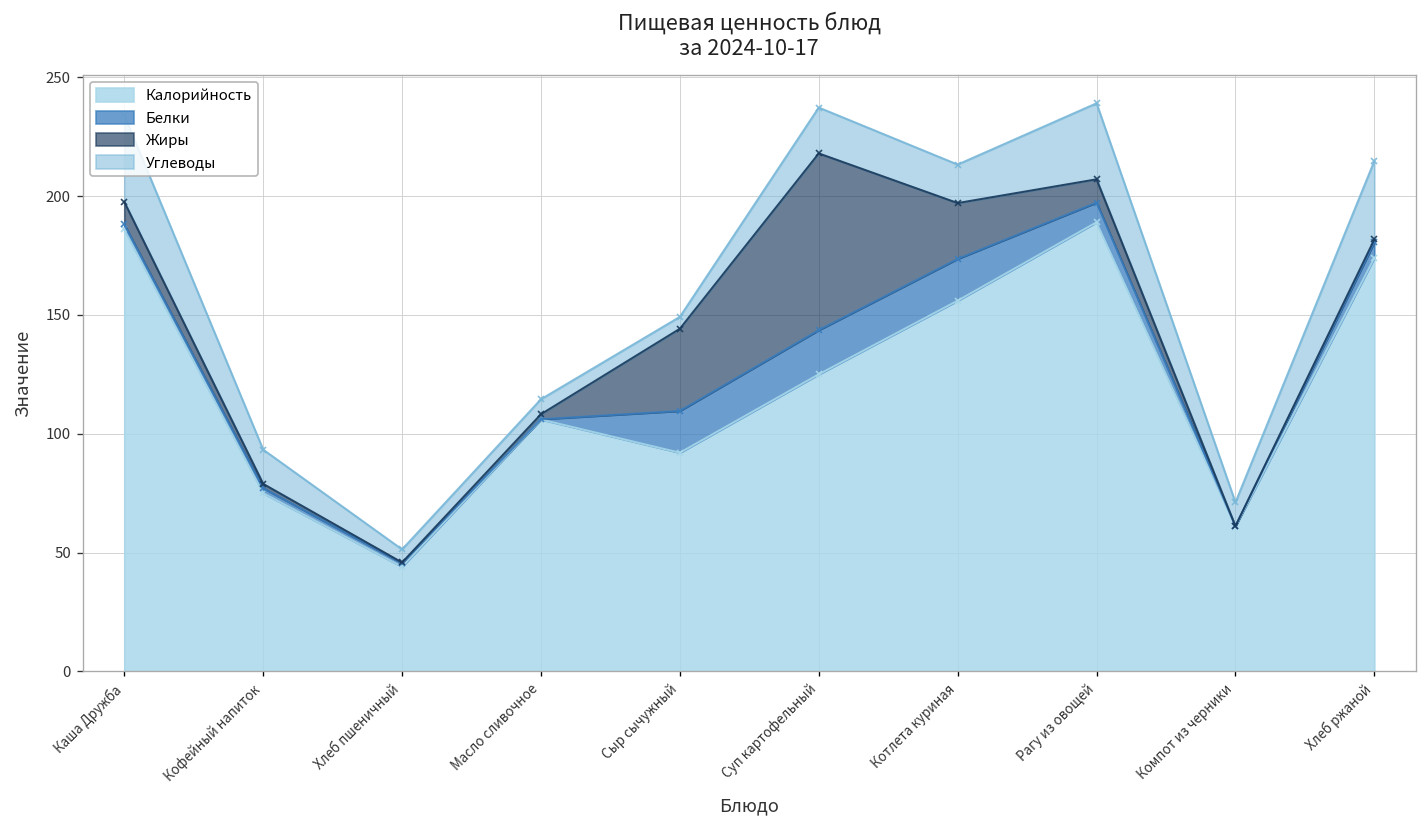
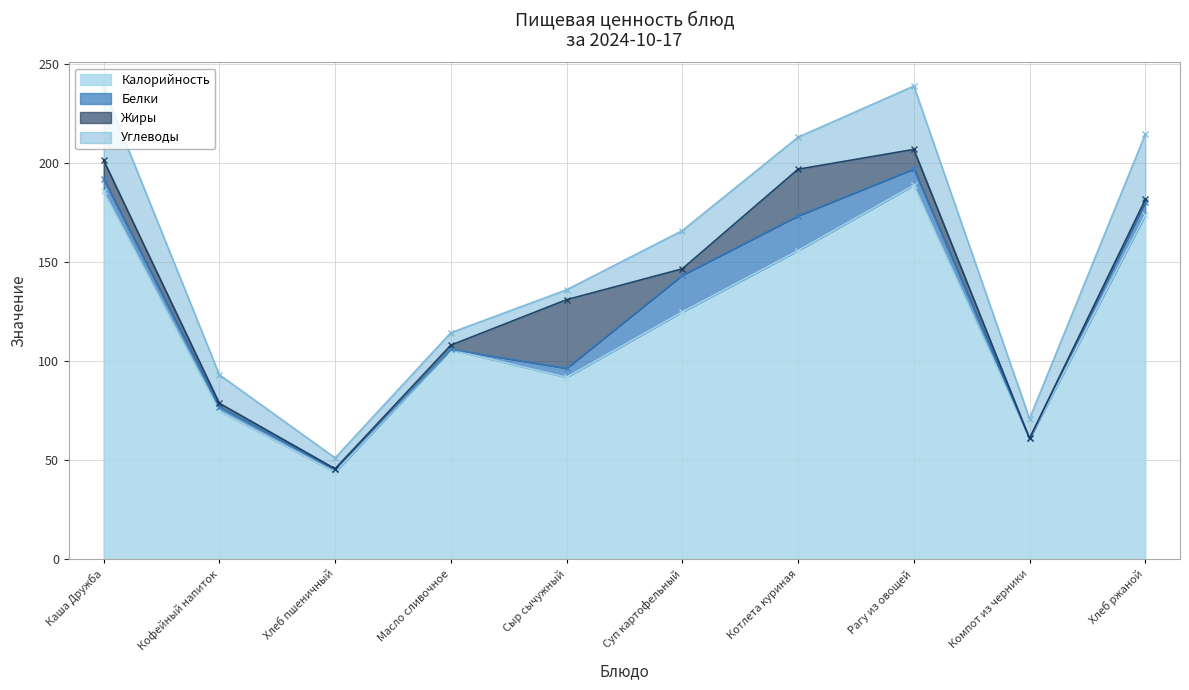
Белки, Каша Дружба: 2 -> 6
Белки, Сыр сычужный: 18 -> 5
Жиры, Суп картофельный: 74 -> 3
